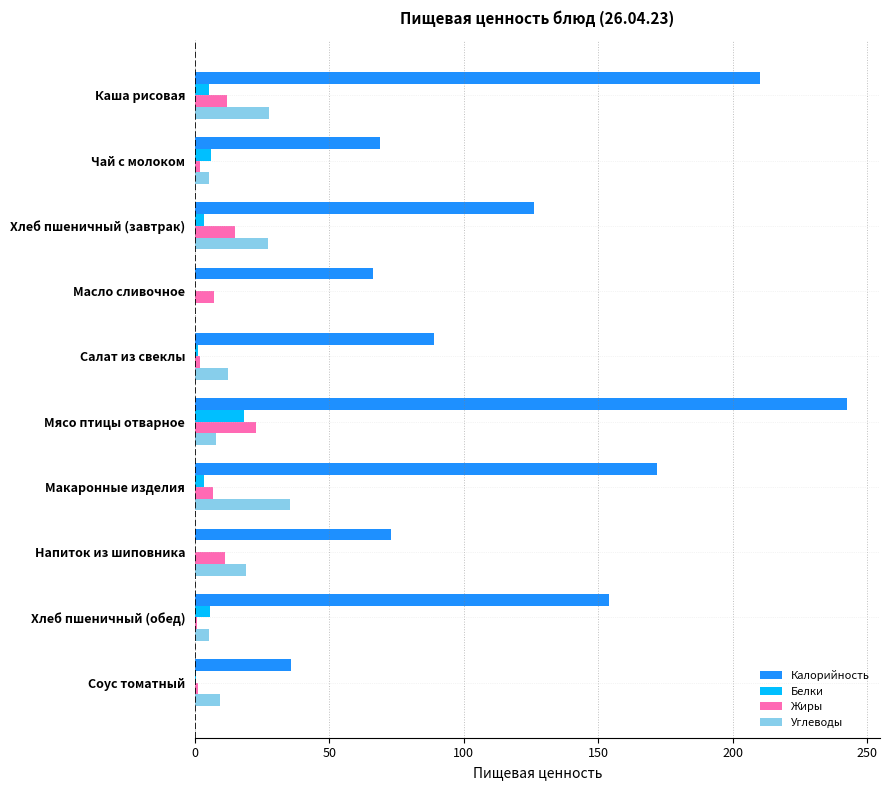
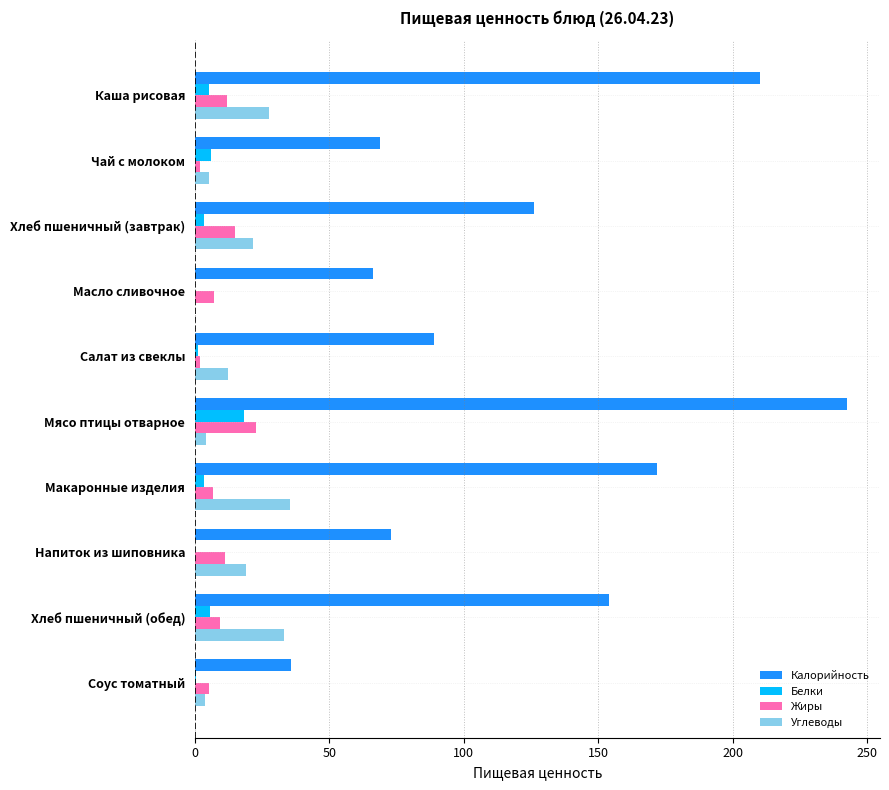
Углеводы, Хлеб пшеничный (завтрак): 27 -> 22
Углеводы, Мясо птицы отварное: 8 -> 4
Жиры, Хлеб пшеничный (обед): 1 -> 9
Углеводы, Хлеб пшеничный (обед): 5 -> 33
Жиры, Соус томатный: 1 -> 5
Углеводы, Соус томатный: 9 -> 4
